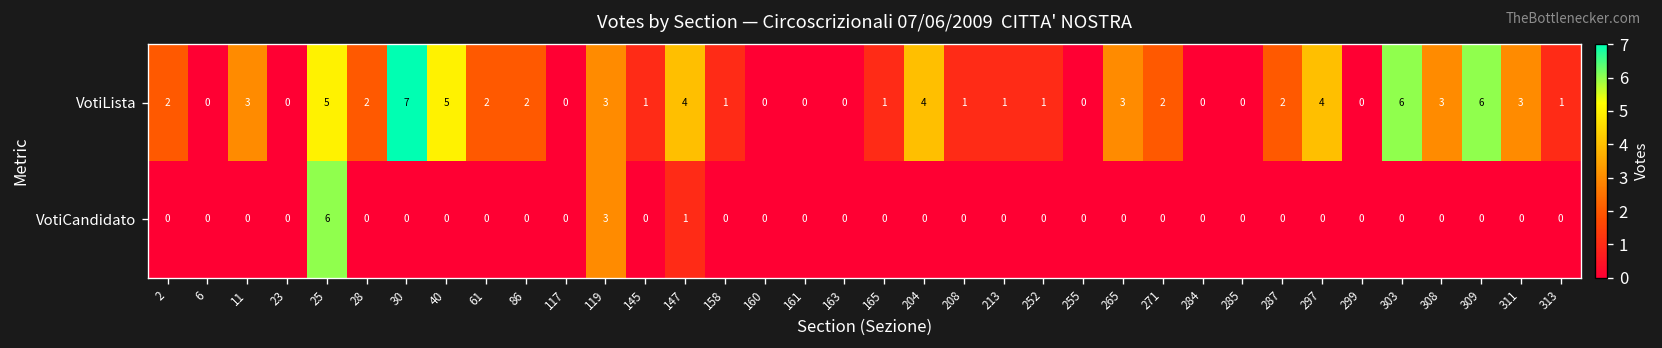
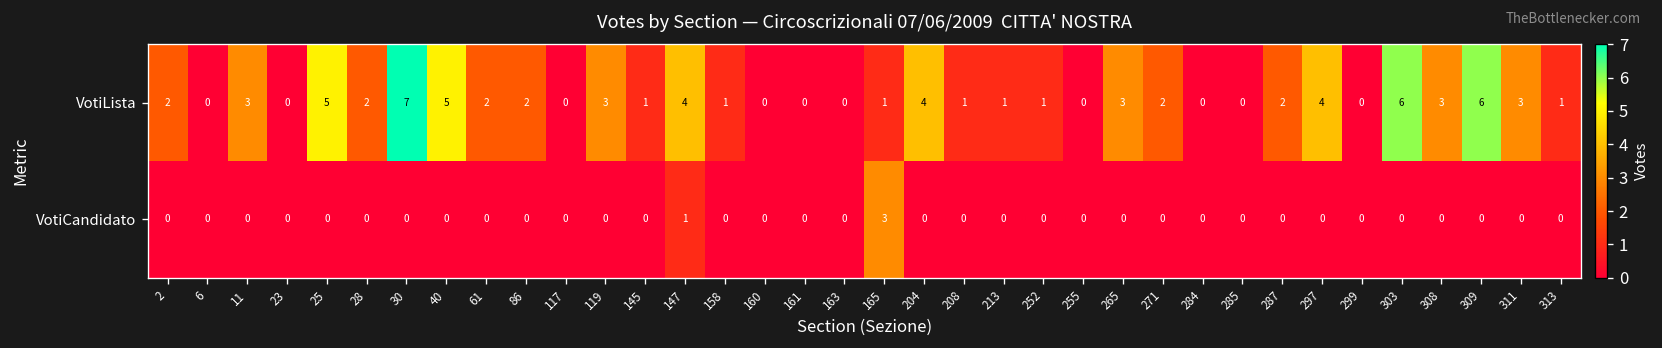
VotiCandidato, 25: 6 -> 0
VotiCandidato, 119: 3 -> 0
VotiCandidato, 165: 0 -> 3
